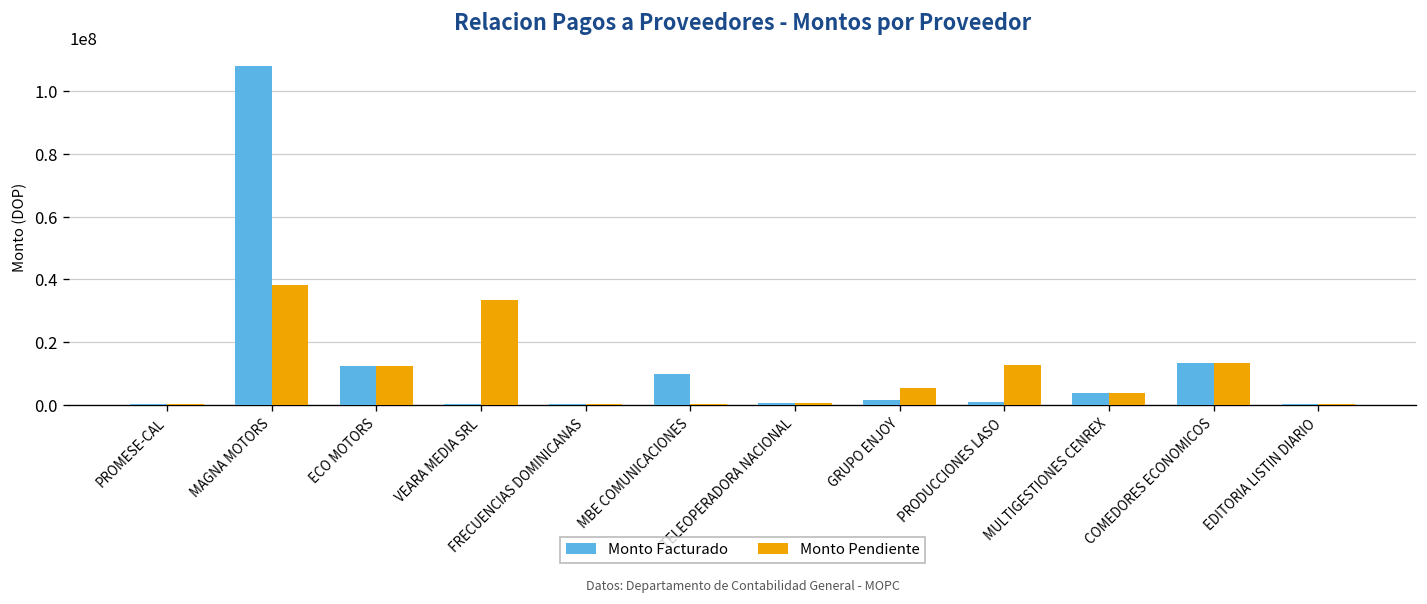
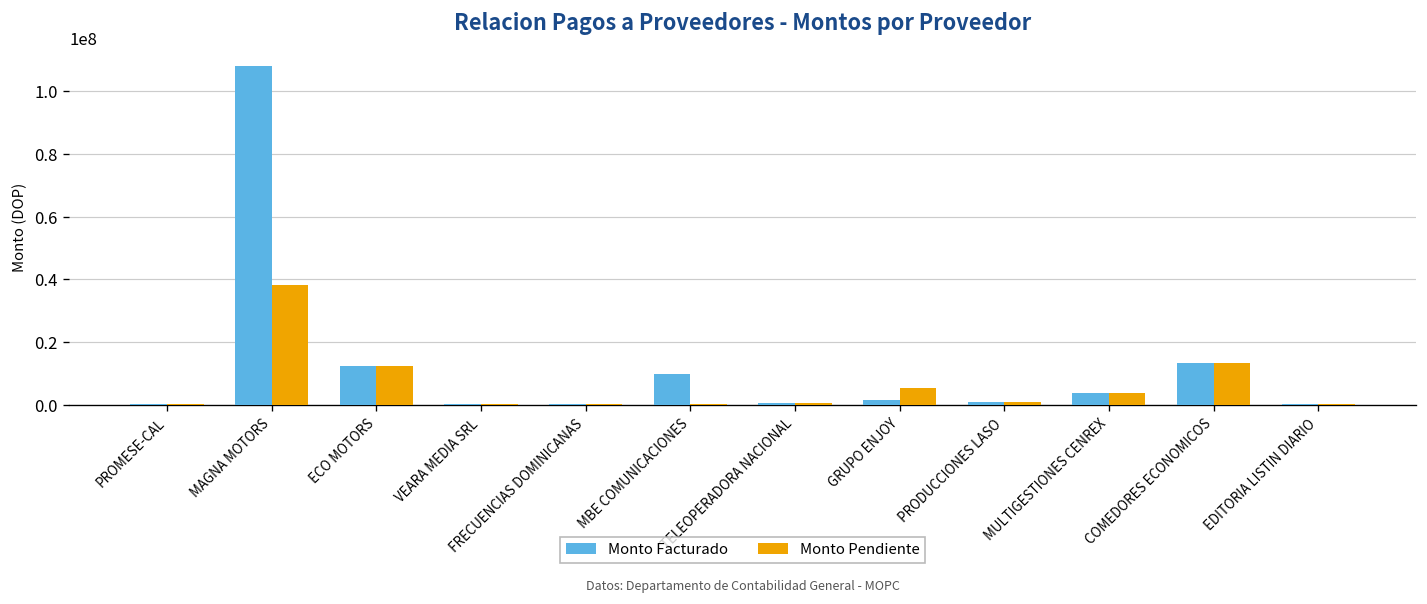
Monto Pendiente, VEARA MEDIA SRL: 33000000 -> 0
Monto Pendiente, PRODUCCIONES LASO: 13000000 -> 1000000
